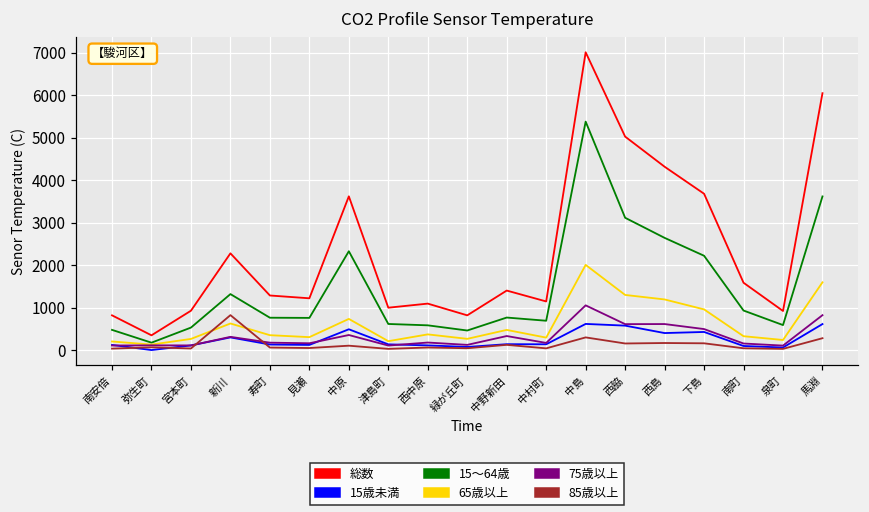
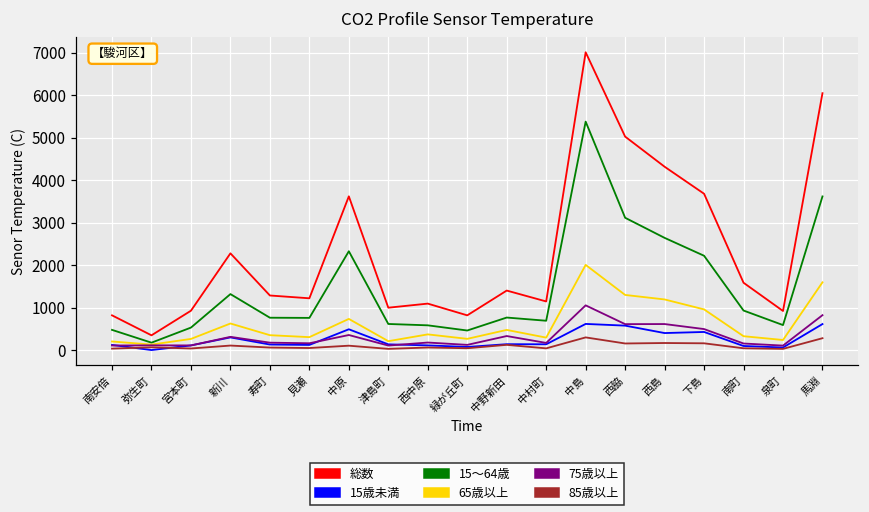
85歳以上, 新川: 800 -> 100
